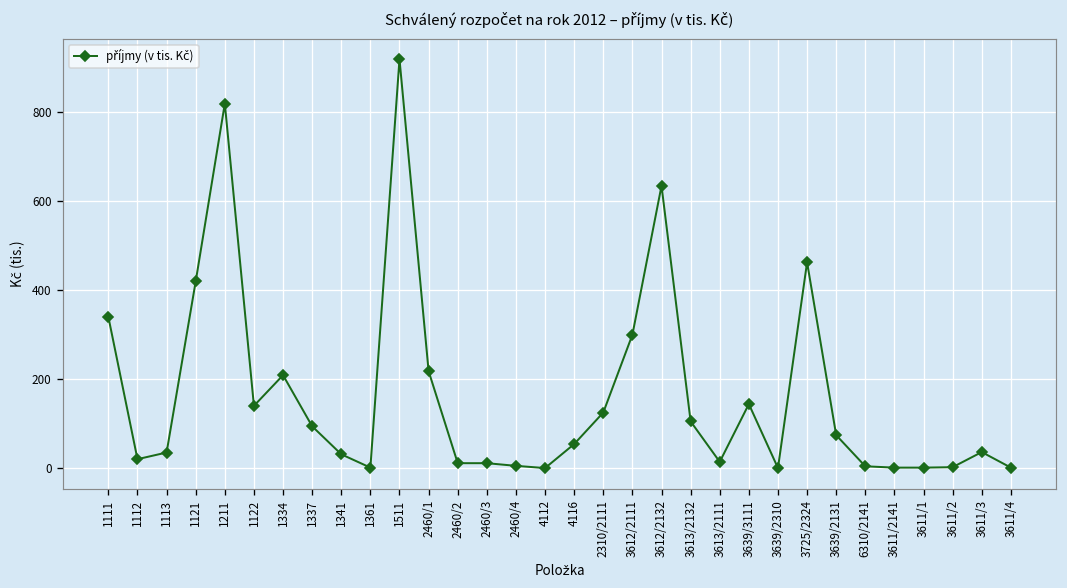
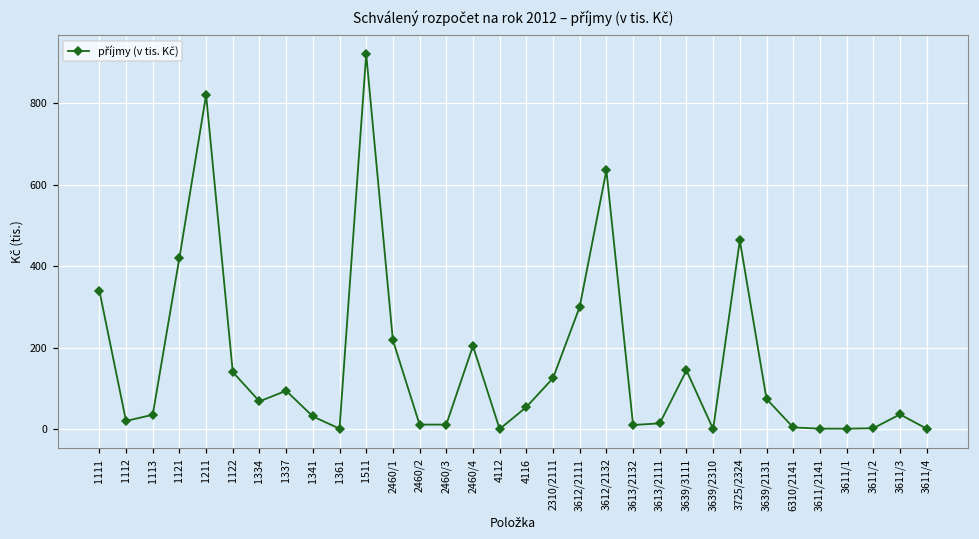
1334: 210 -> 70
2460/4: 10 -> 200
3613/2132: 110 -> 10
